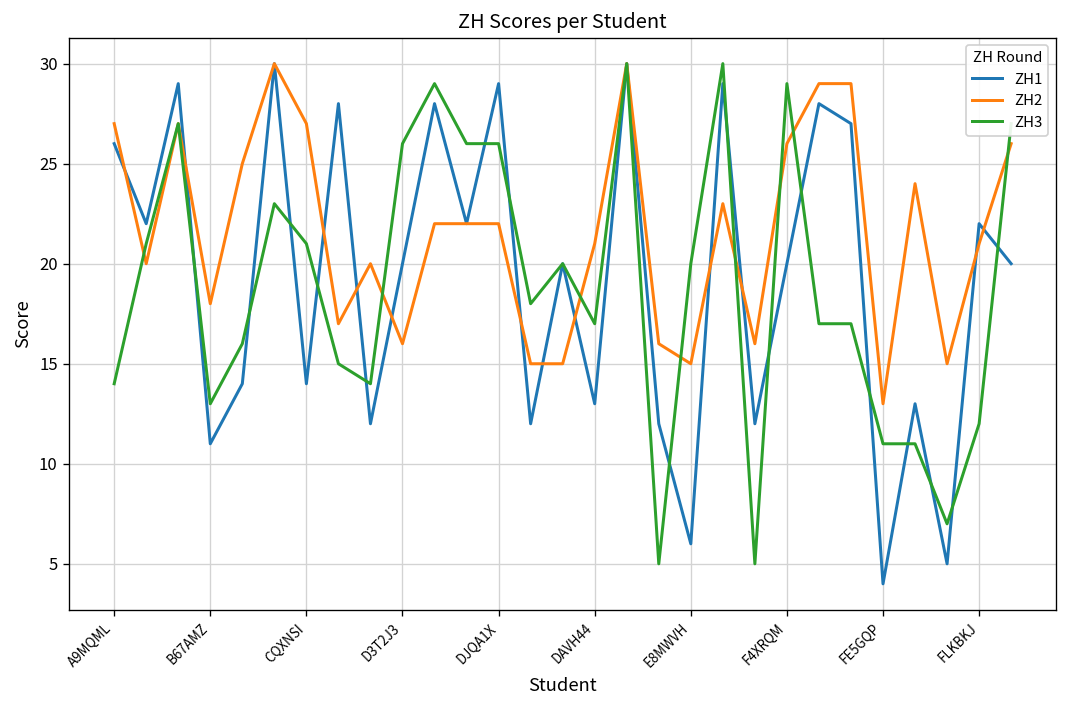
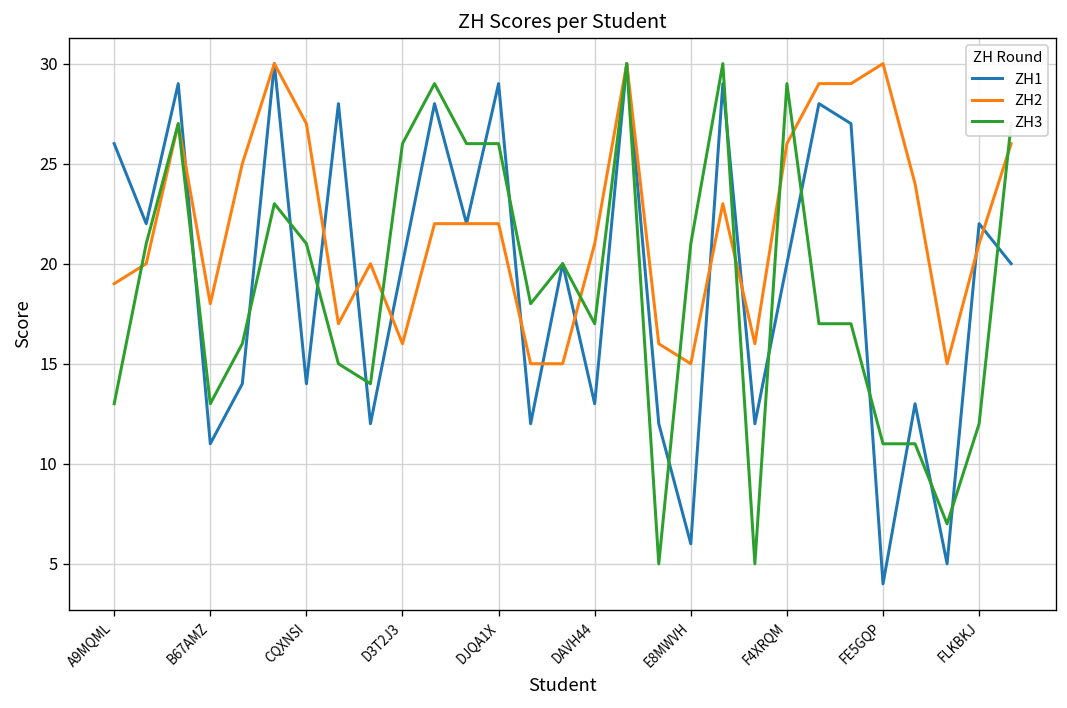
ZH2, A9MQML: 27 -> 19
ZH3, A9MQML: 14 -> 13
ZH3, E8MWVH: 20 -> 21
ZH2, FE5GQP: 13 -> 30
